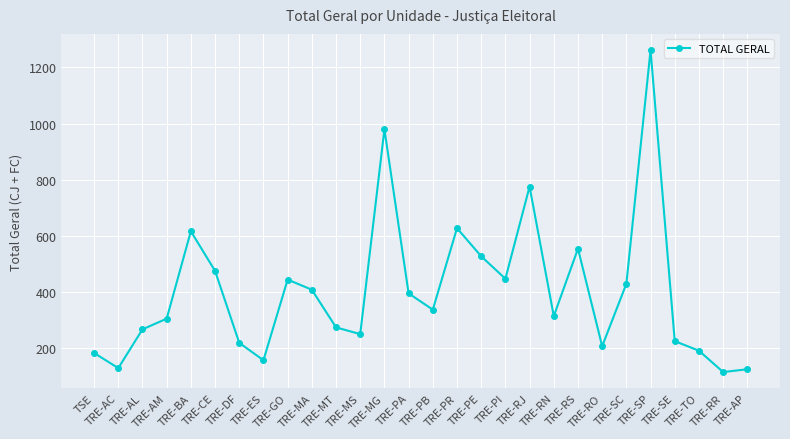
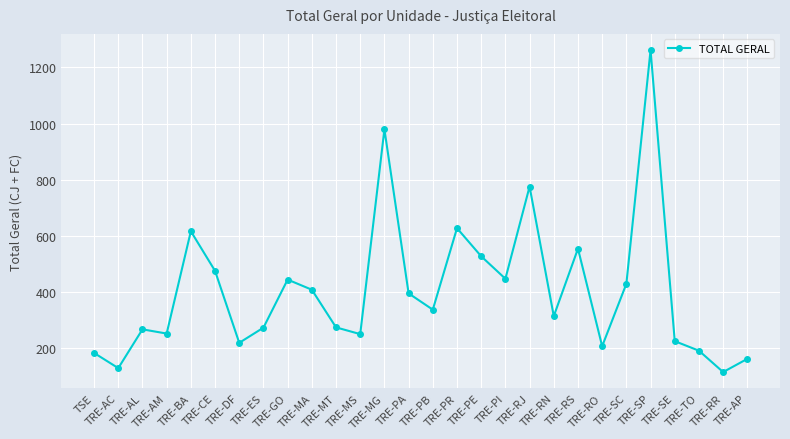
TRE-AM: 310 -> 250
TRE-ES: 160 -> 270
TRE-AP: 130 -> 160
